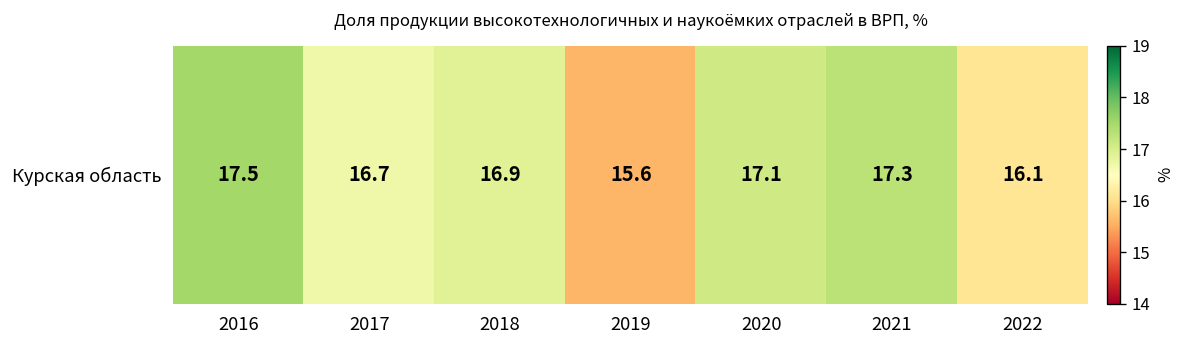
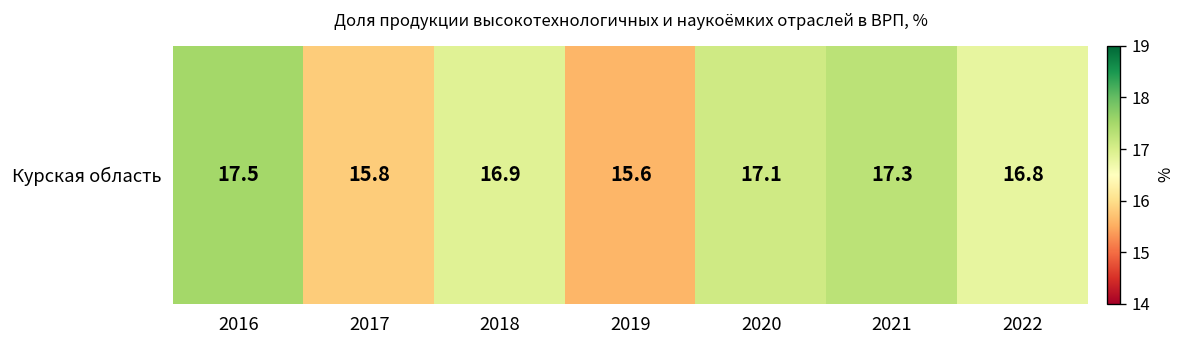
Курская область, 2017: 16.7 -> 15.8
Курская область, 2022: 16.1 -> 16.8
